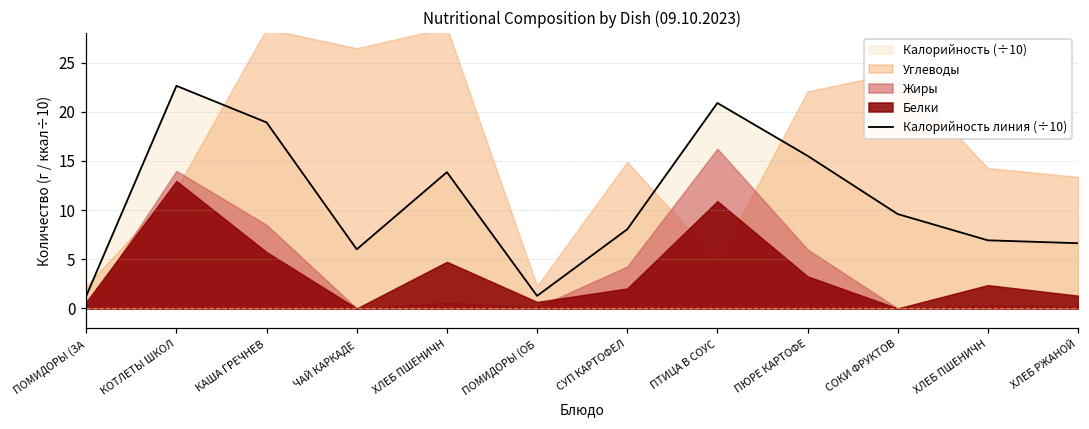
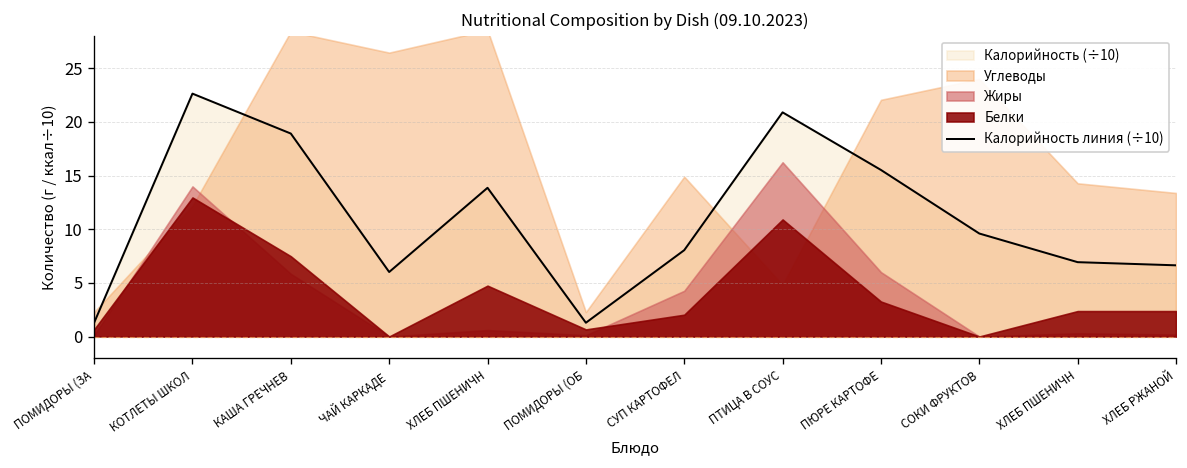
Жиры, КАША ГРЕЧНЕВ: 9 -> 6
Белки, КАША ГРЕЧНЕВ: 6 -> 7
Белки, ХЛЕБ РЖАНОЙ: 1 -> 2
